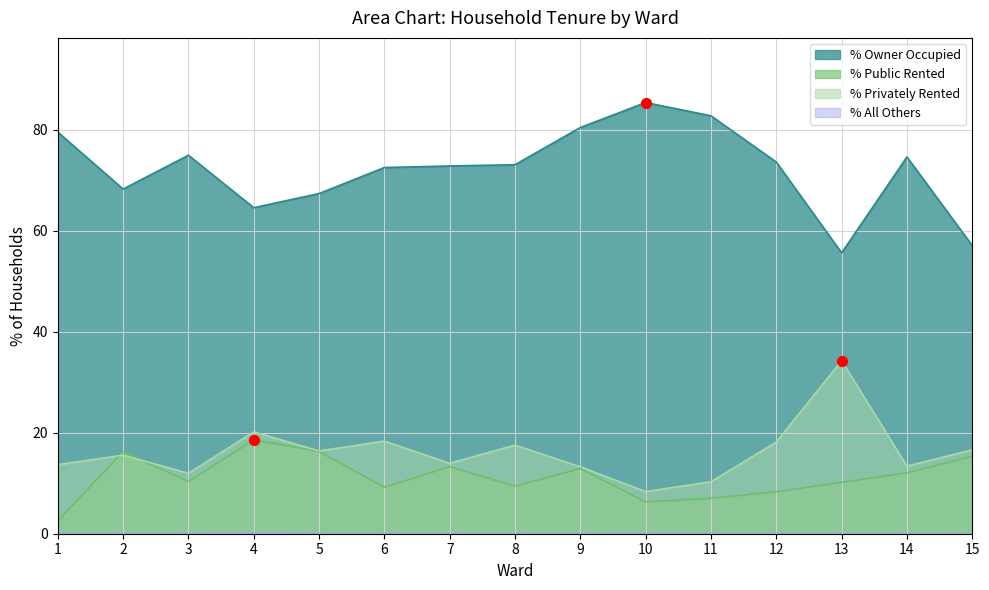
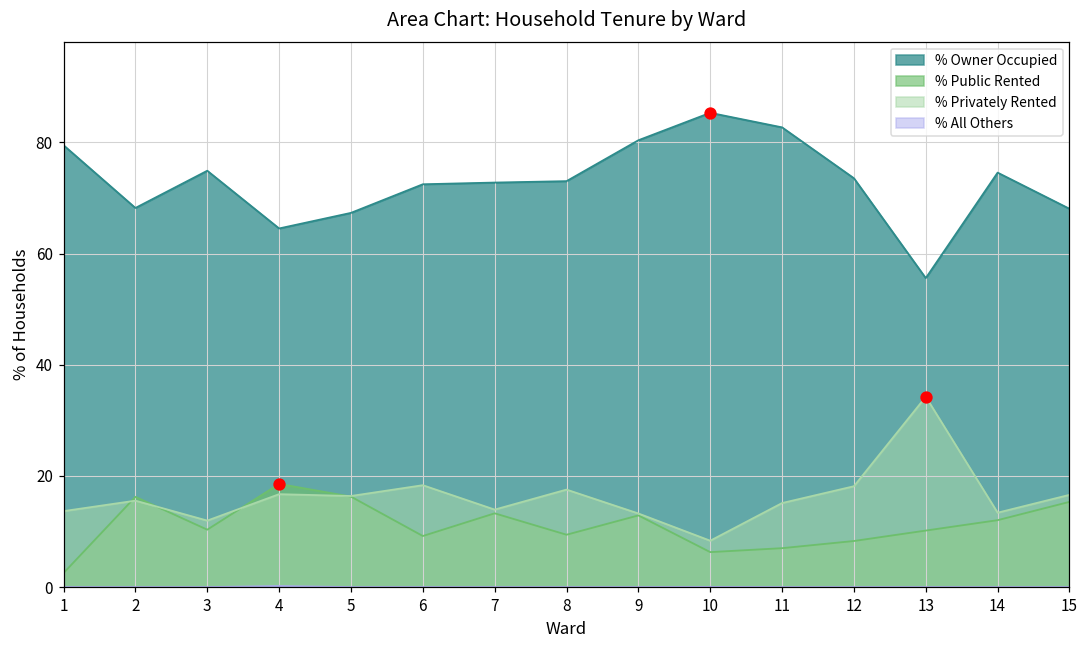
% Privately Rented, 4: 20 -> 17
% Privately Rented, 11: 10 -> 15
% Owner Occupied, 15: 57 -> 68
